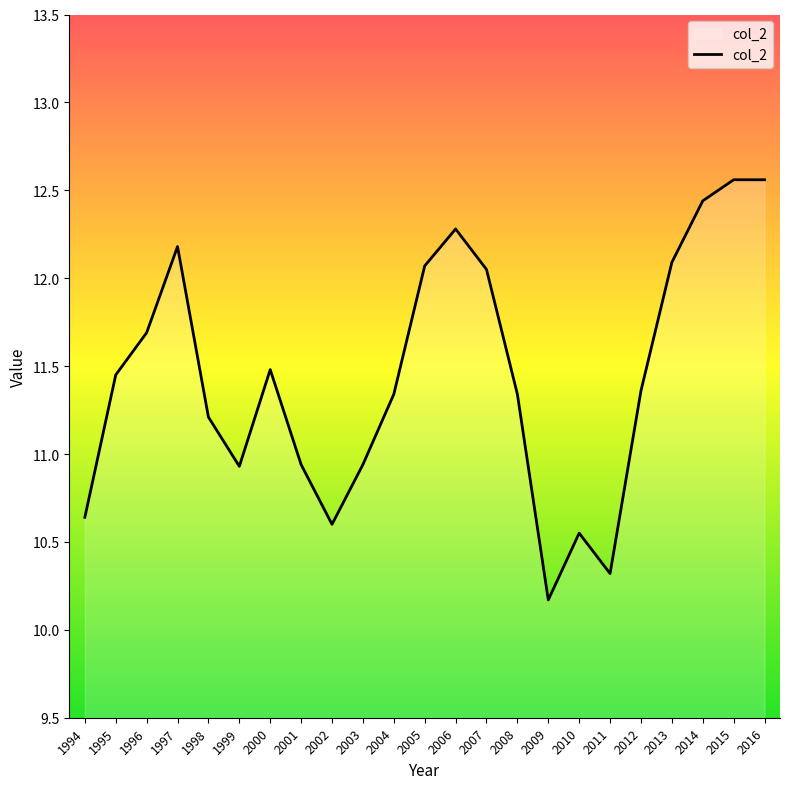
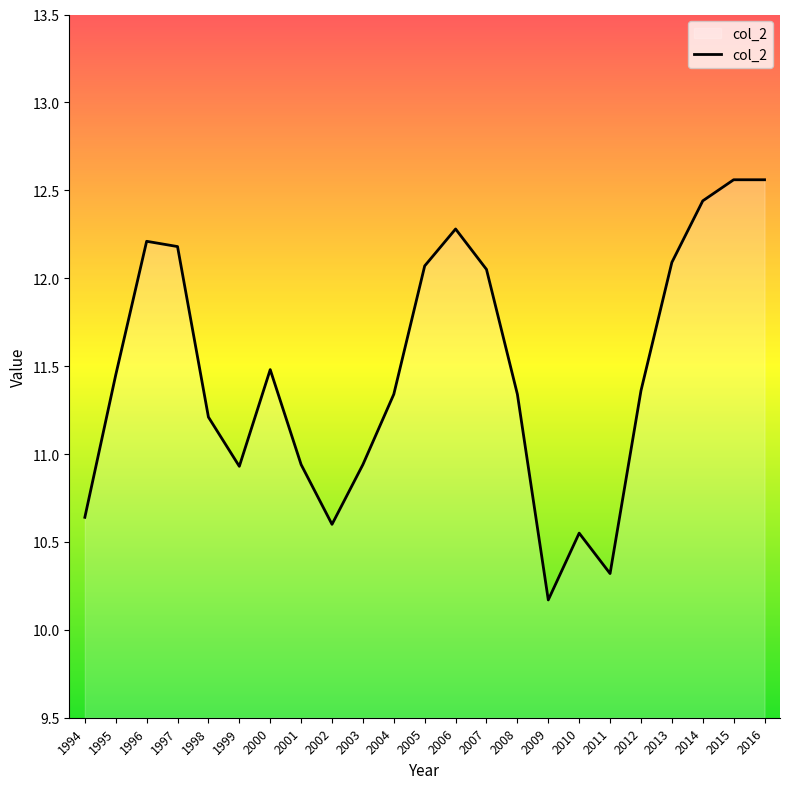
1996: 11.69 -> 12.21
